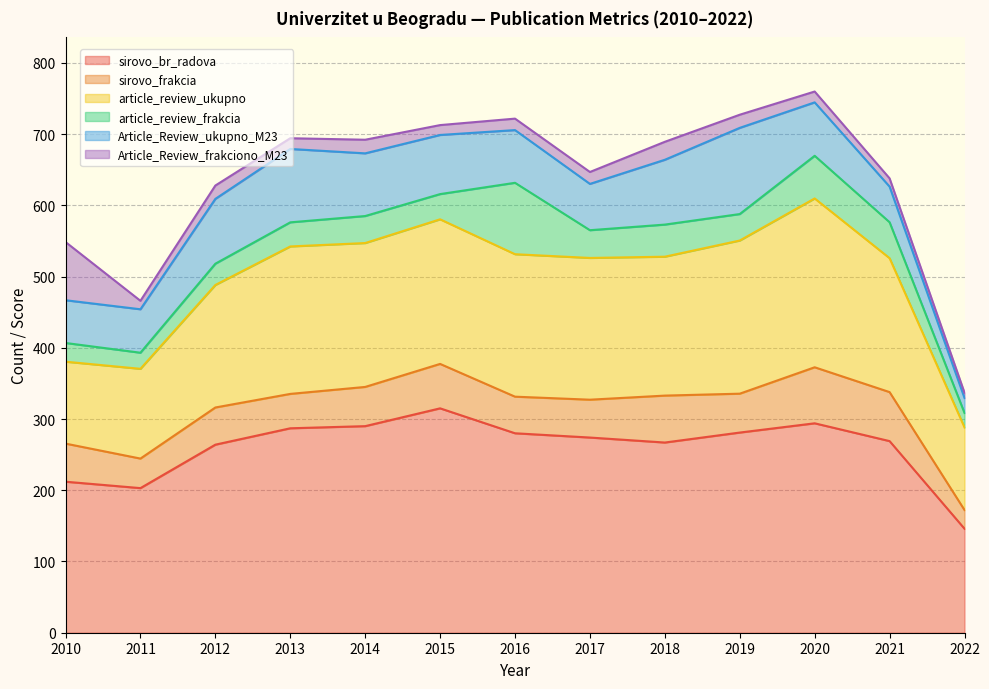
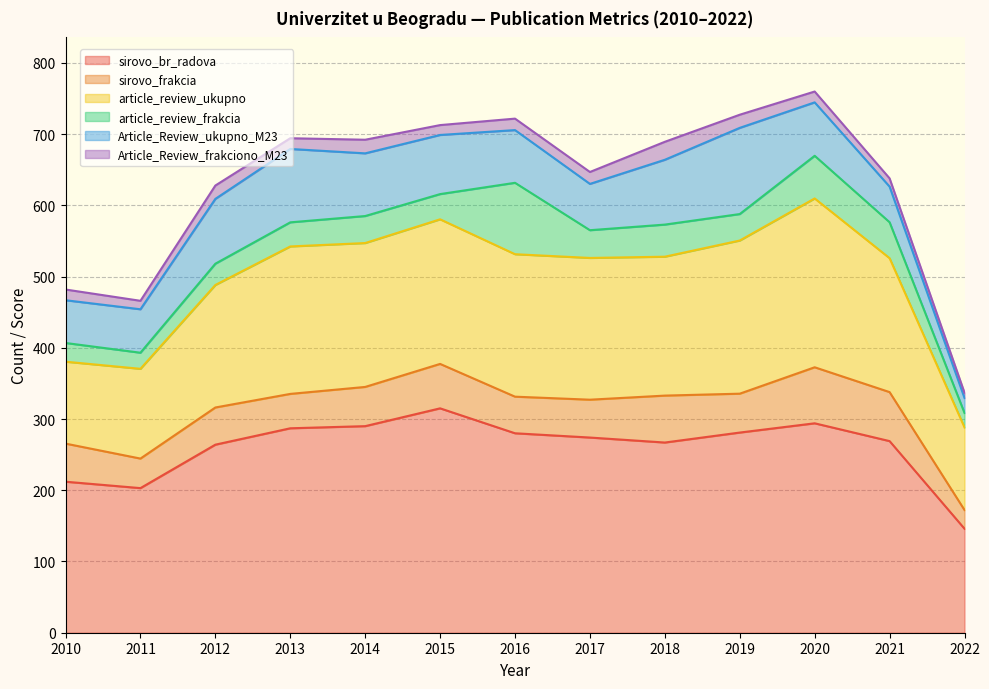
Article_Review_frakciono_M23, 2010: 80 -> 20
